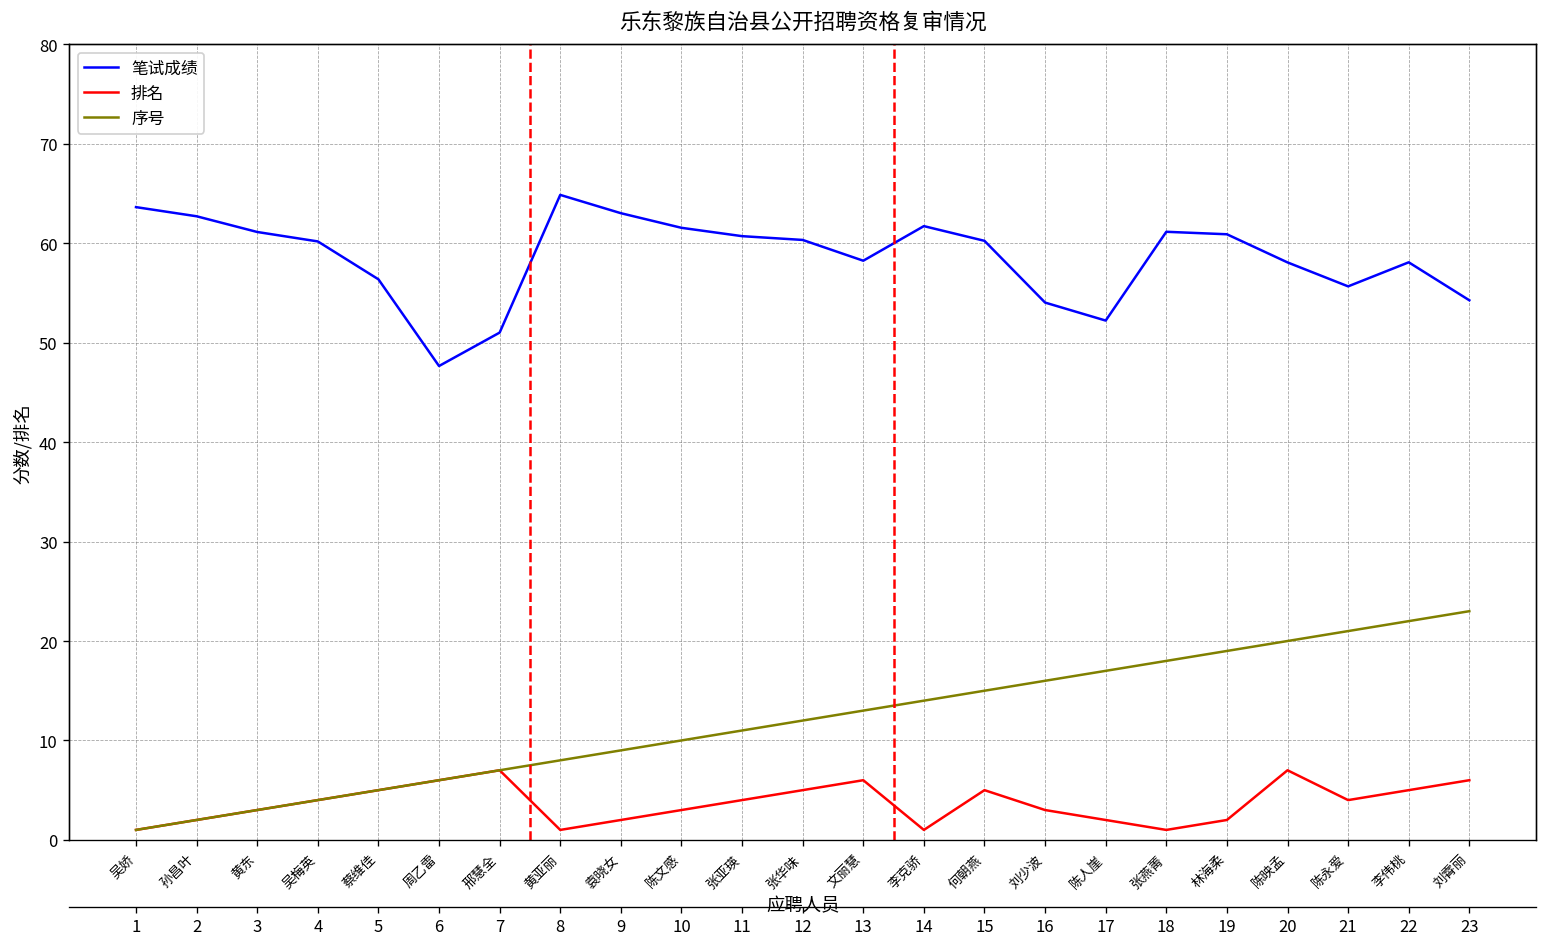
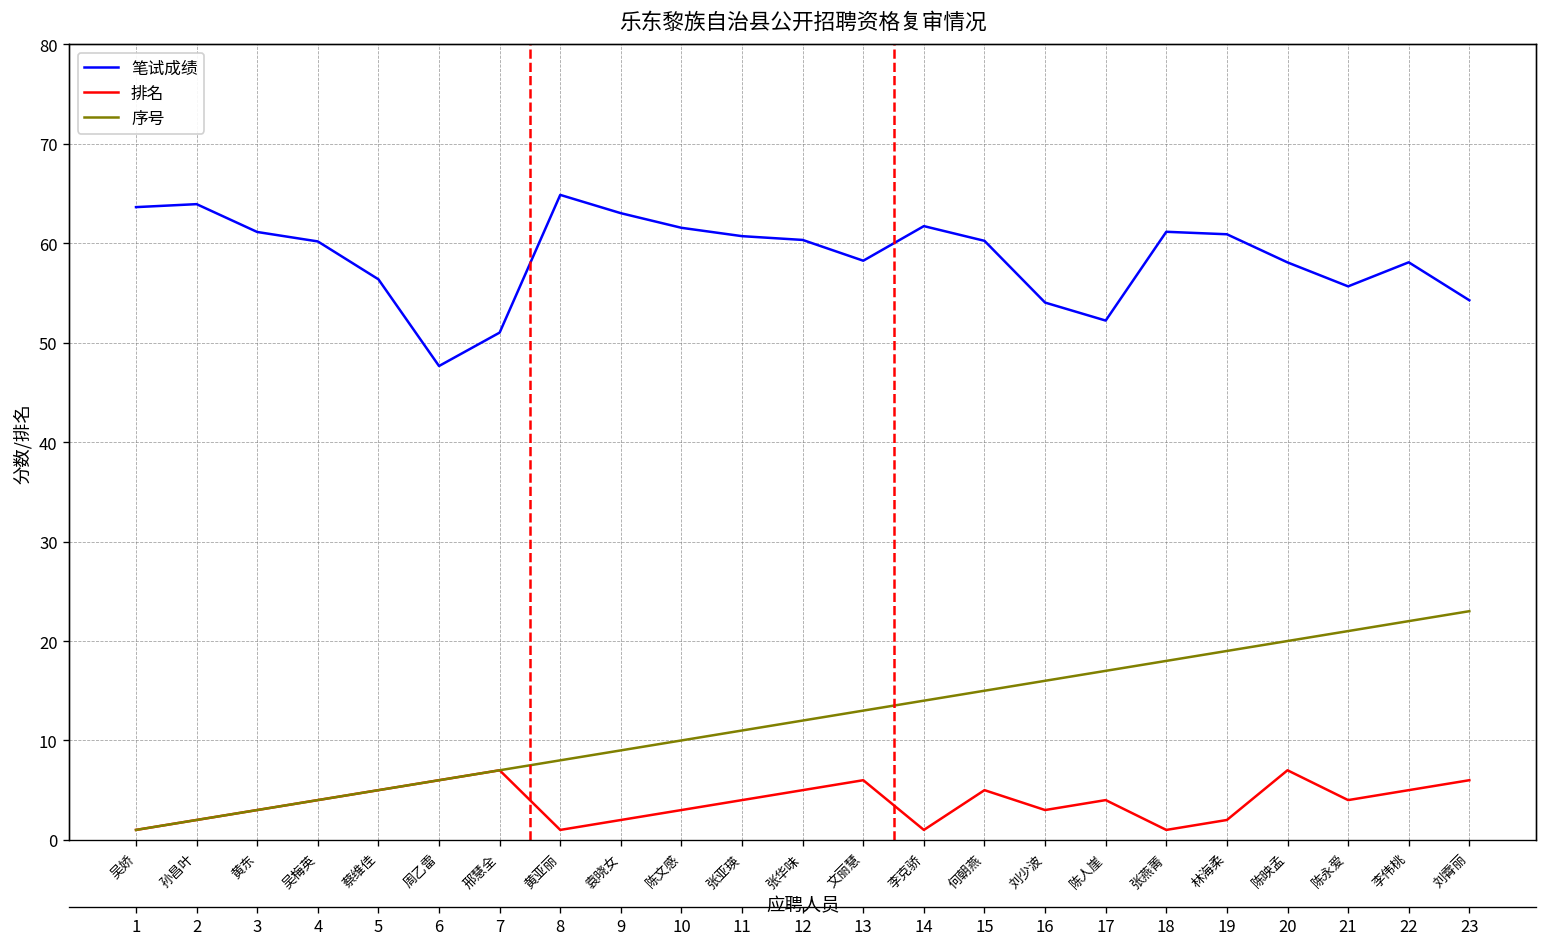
笔试成绩, 孙昌叶: 63 -> 64
排名, 陈人崖: 2 -> 4
